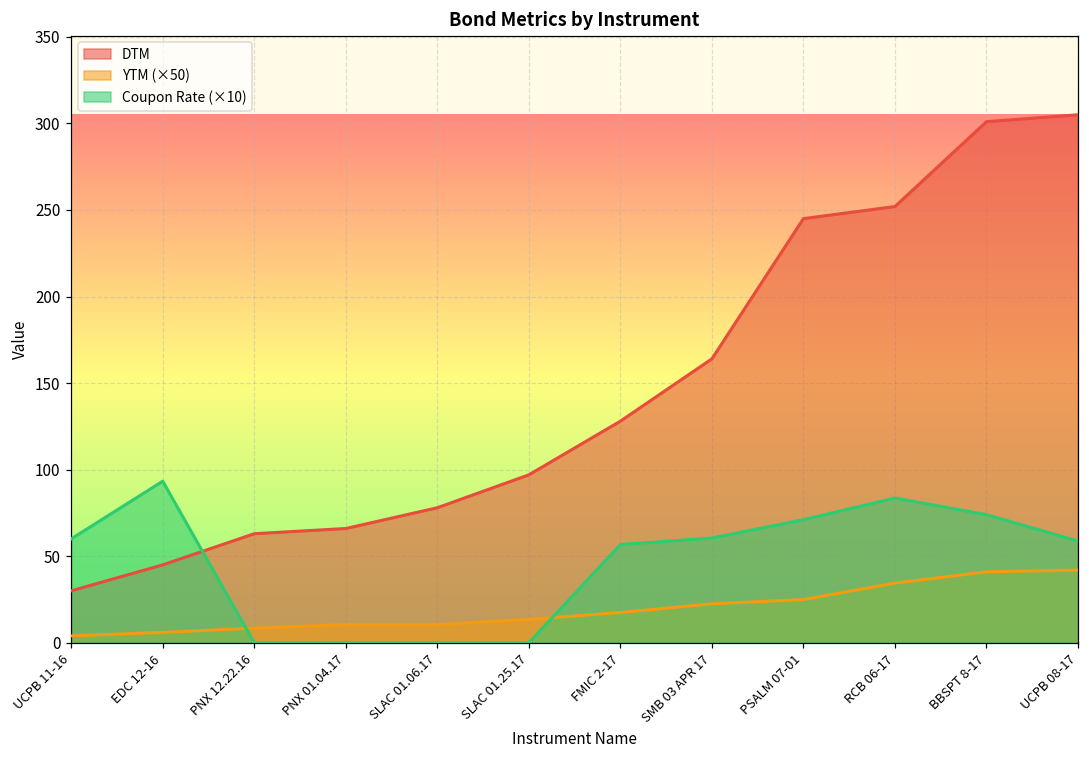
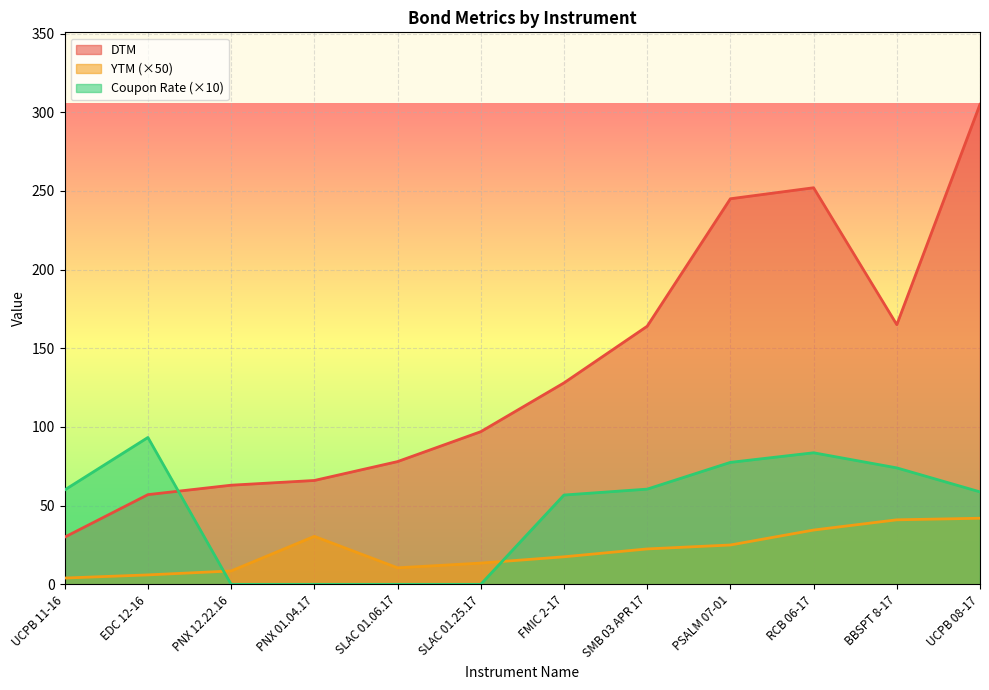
DTM, EDC 12-16: 45 -> 57
YTM (×50), PNX 01.04.17: 11 -> 31
Coupon Rate (×10), PSALM 07-01: 71 -> 78
DTM, BBSPT 8-17: 301 -> 165
